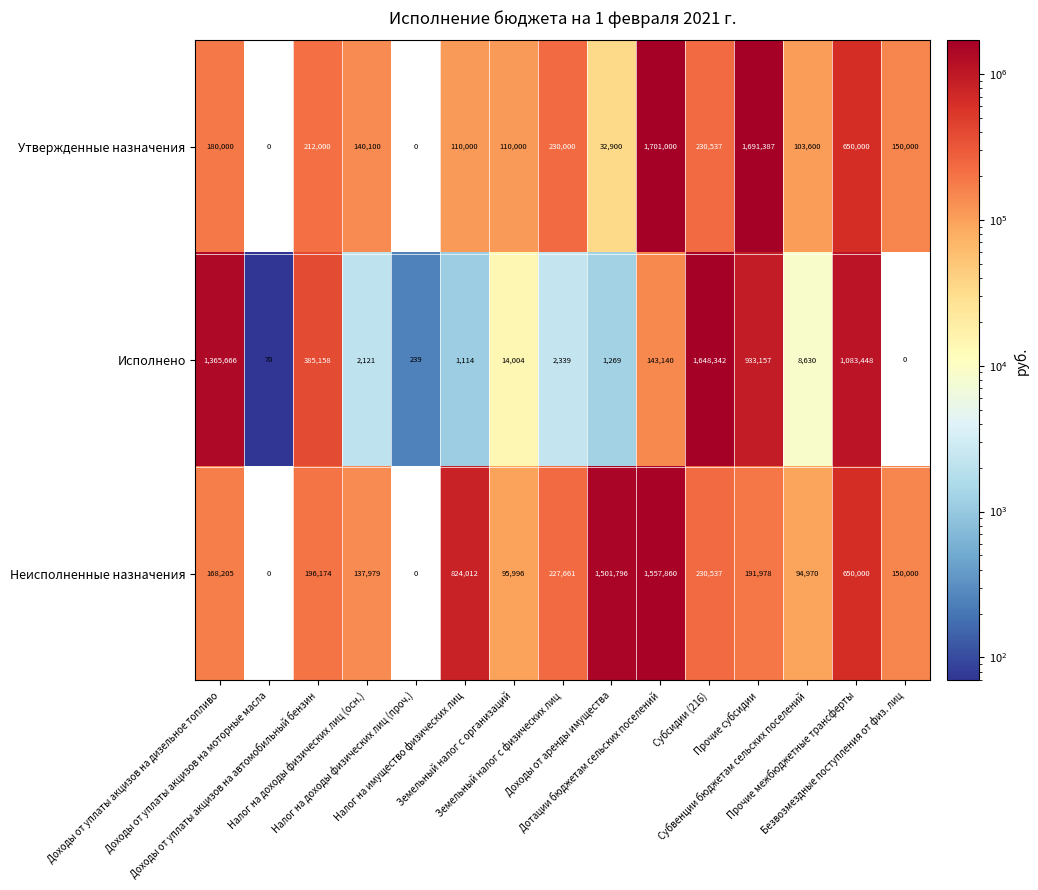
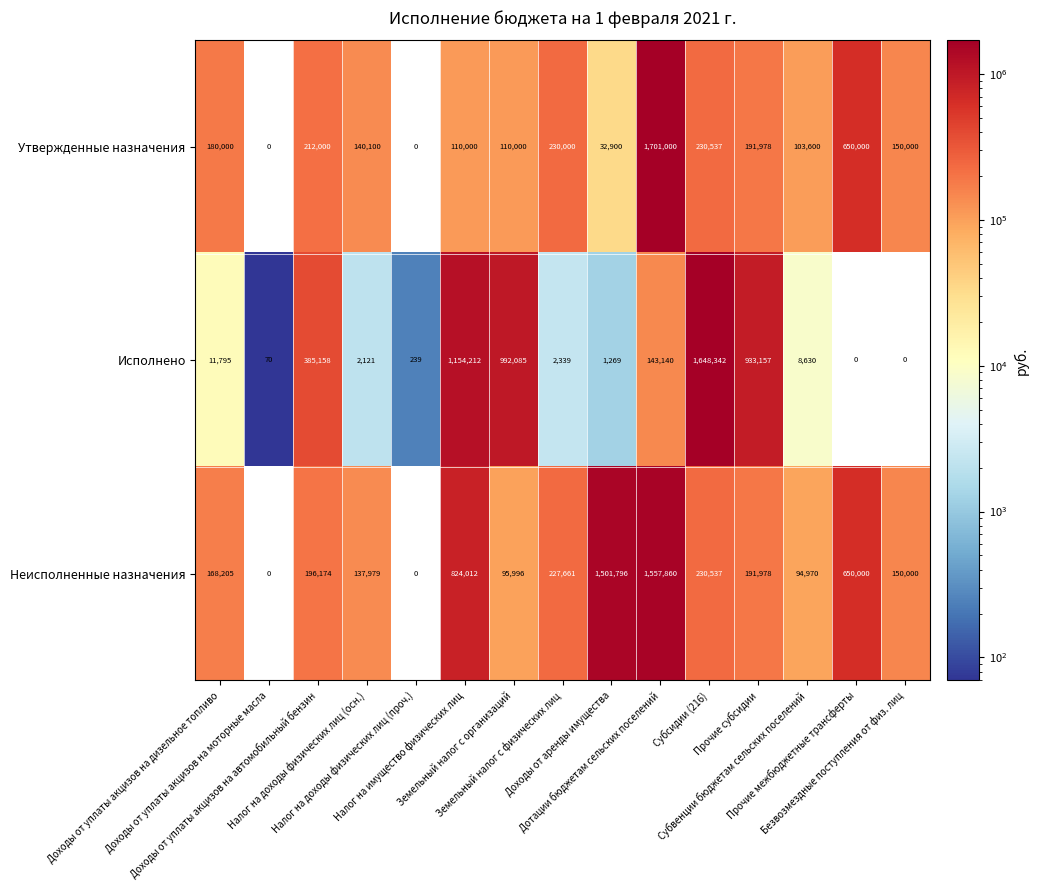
Утвержденные назначения, Прочие субсидии: 1,691,387 -> 191,978
Исполнено, Доходы от уплаты акцизов на дизельное топливо: 1,365,666 -> 11,795
Исполнено, Налог на имущество физических лиц: 1,114 -> 1,154,212
Исполнено, Земельный налог с организаций: 14,004 -> 992,085
Исполнено, Прочие межбюджетные трансферты: 1,083,448 -> 0
